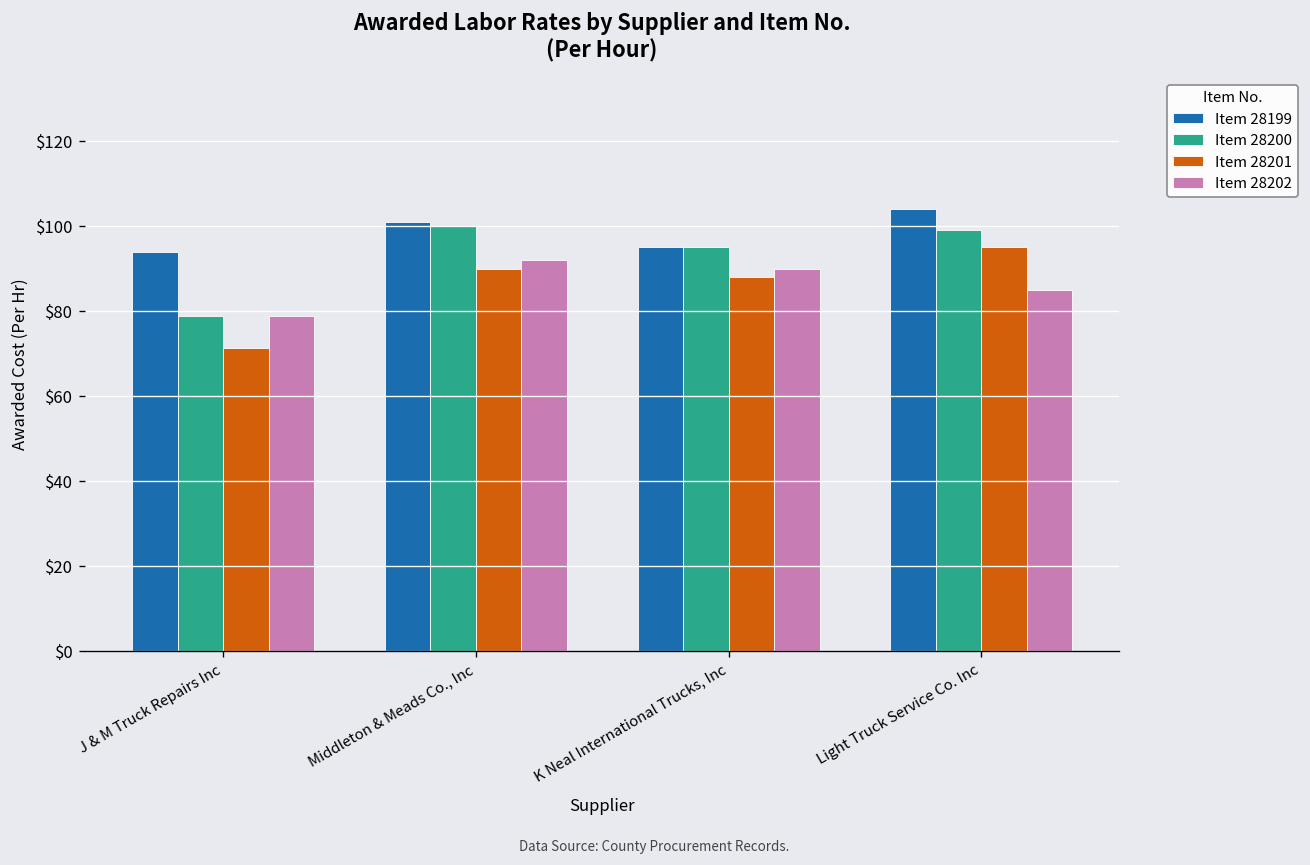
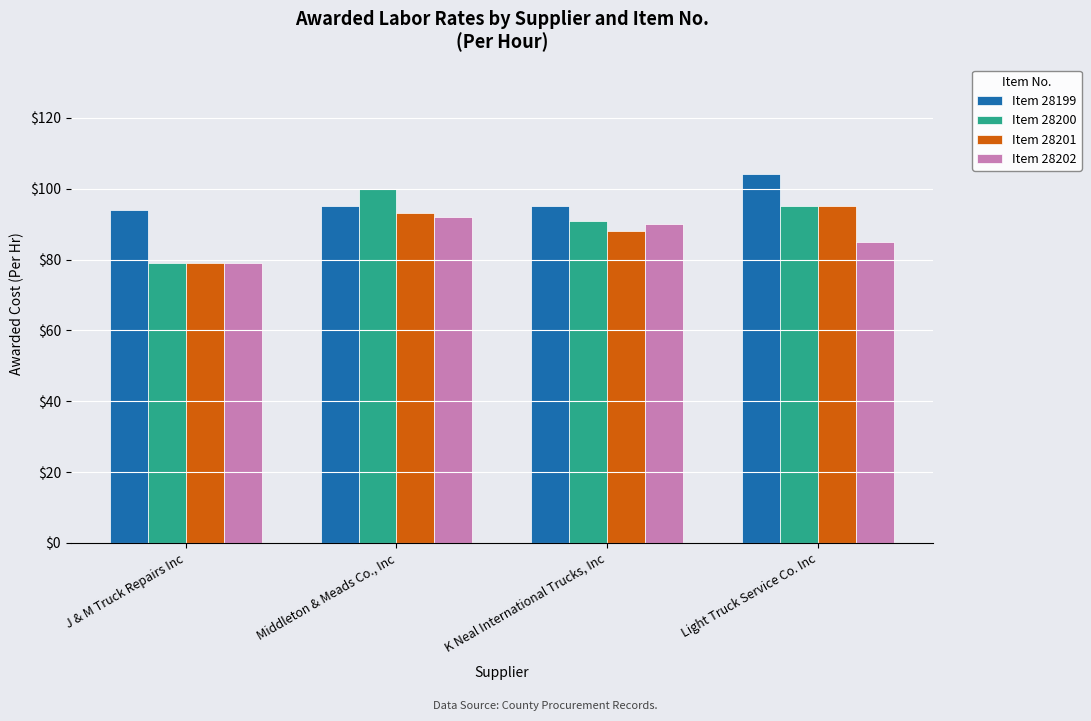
Item 28201, J & M Truck Repairs Inc: $71 -> $79
Item 28199, Middleton & Meads Co., Inc: $101 -> $95
Item 28201, Middleton & Meads Co., Inc: $90 -> $93
Item 28200, K Neal International Trucks, Inc: $95 -> $91
Item 28200, Light Truck Service Co. Inc: $99 -> $95
